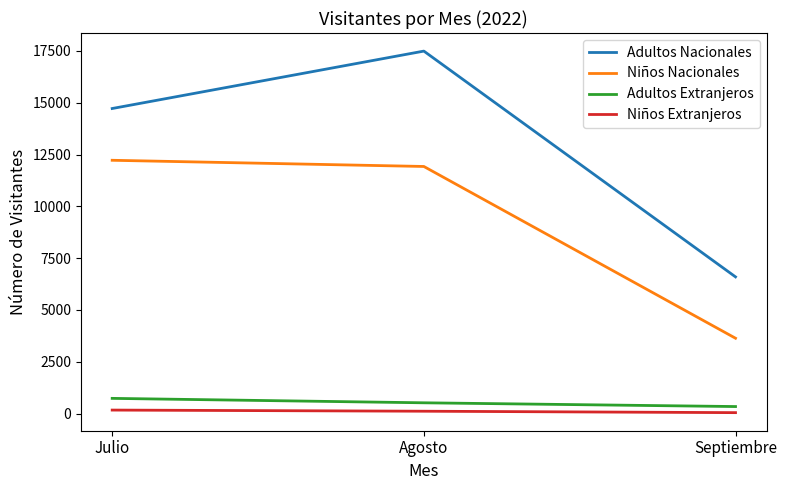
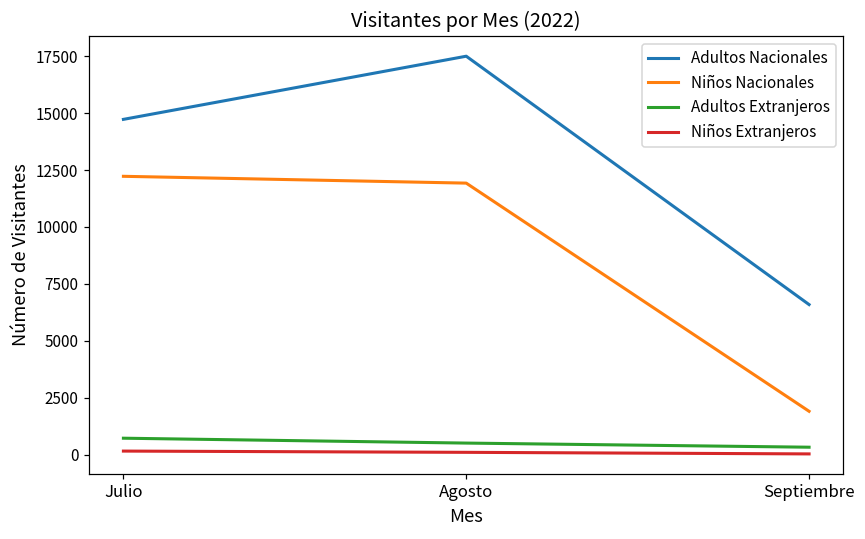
Niños Nacionales, Septiembre: 3600 -> 1900
